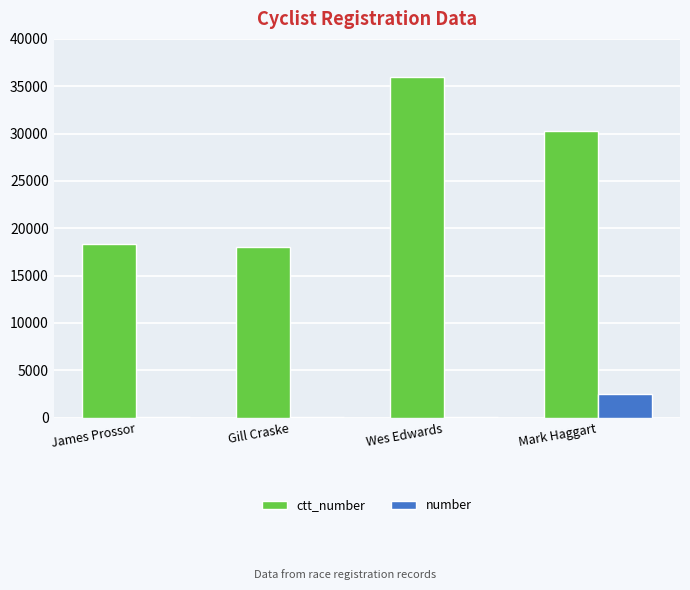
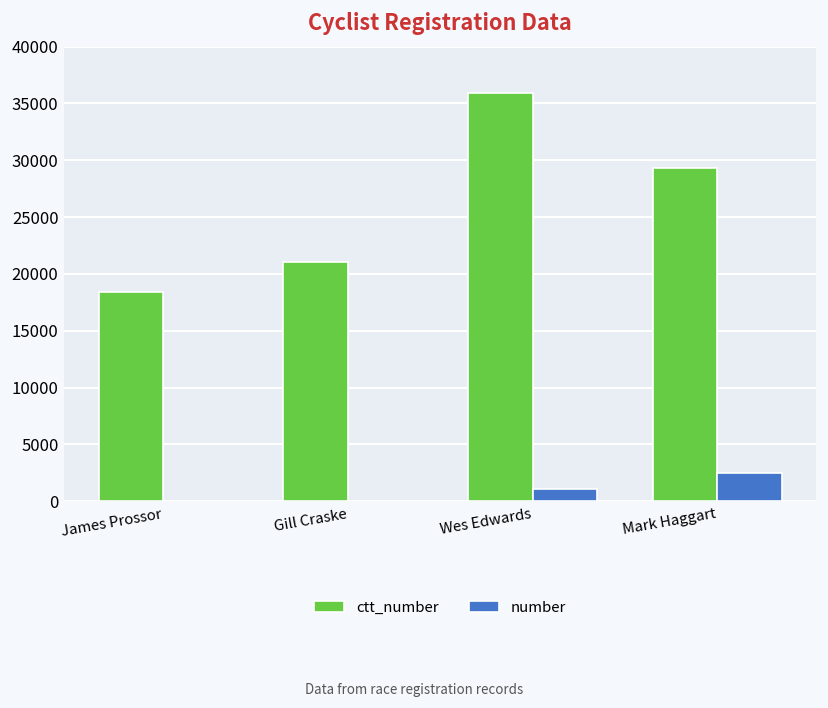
ctt_number, Gill Craske: 18000 -> 21000
number, Wes Edwards: 0 -> 1000
ctt_number, Mark Haggart: 30000 -> 29000
